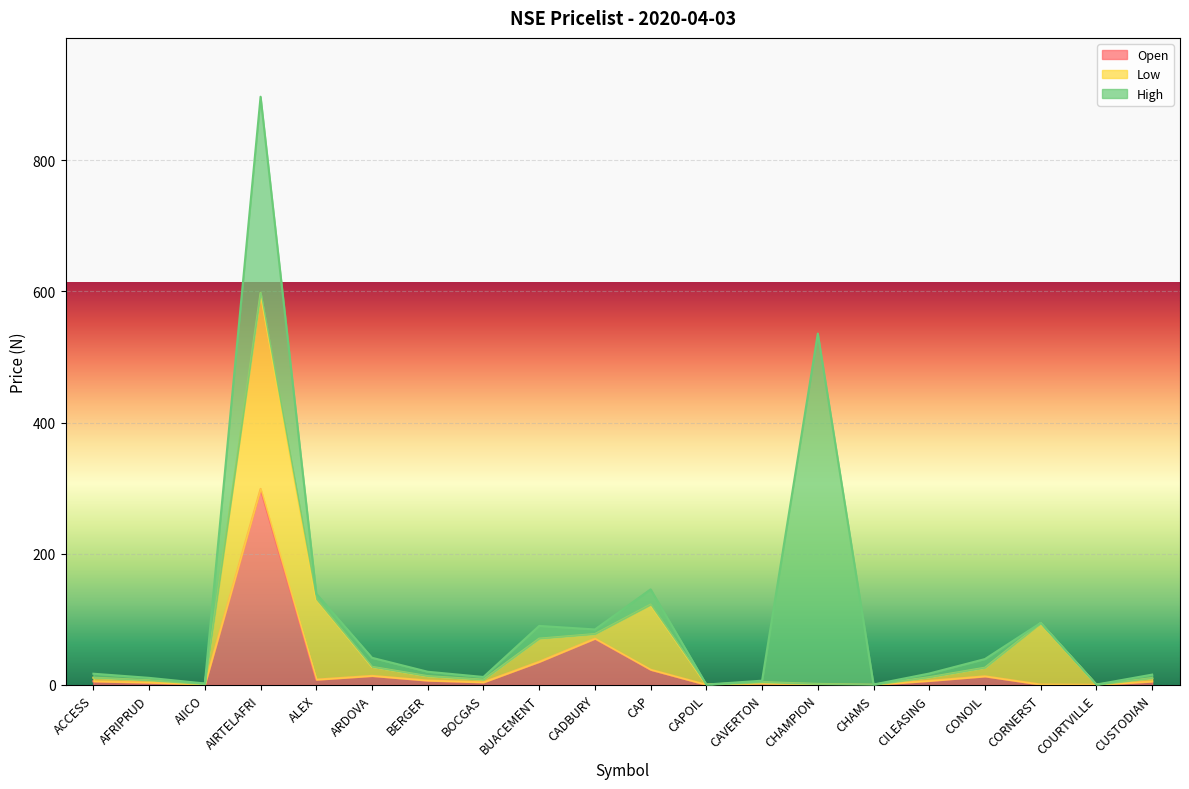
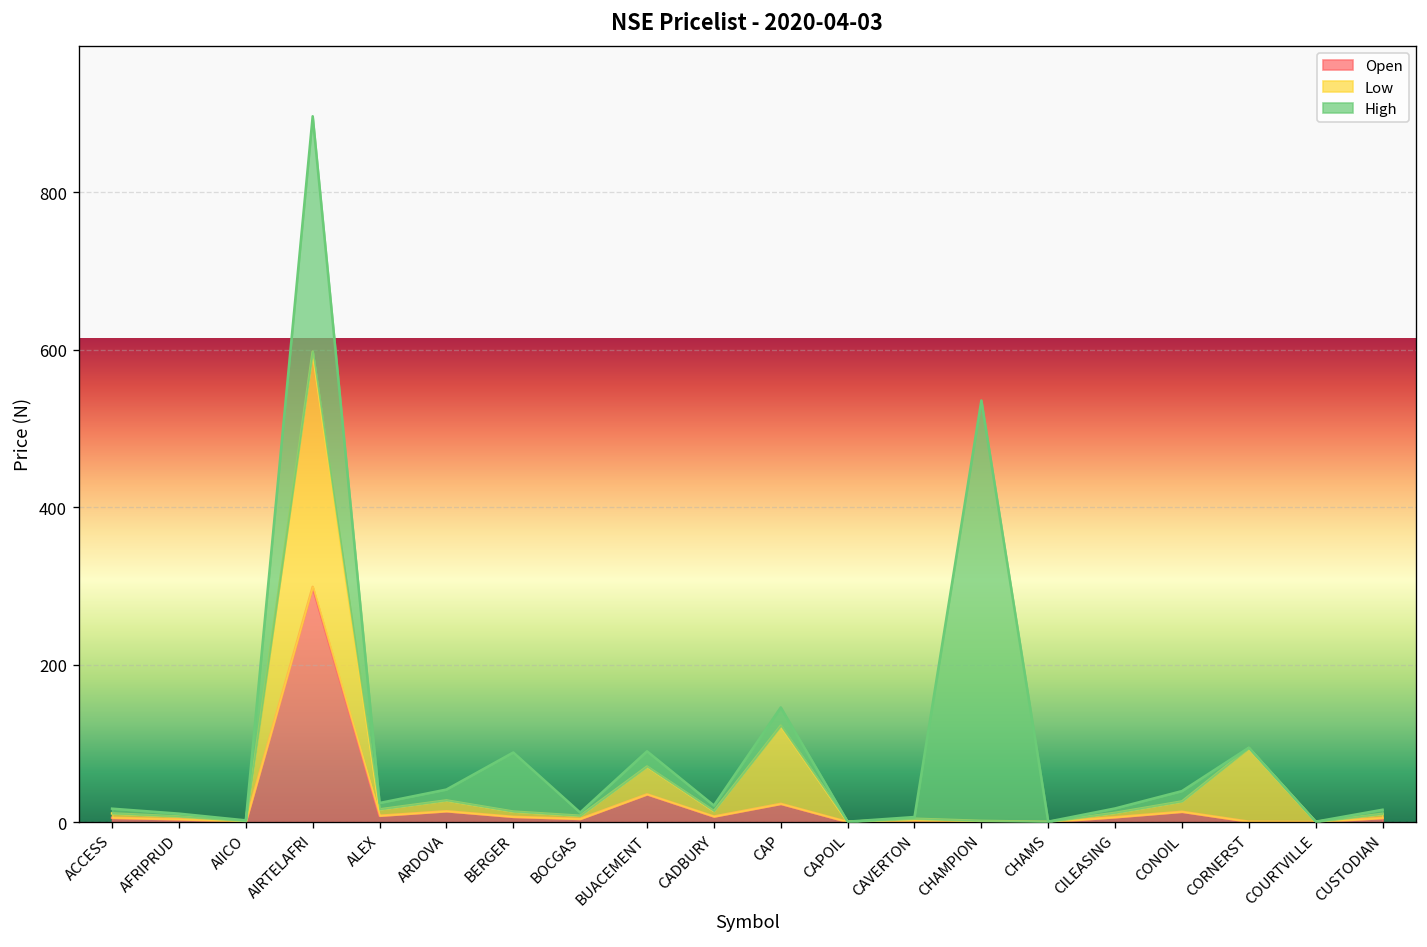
Low, ALEX: 120 -> 10
High, BERGER: 10 -> 80
Open, CADBURY: 70 -> 10
